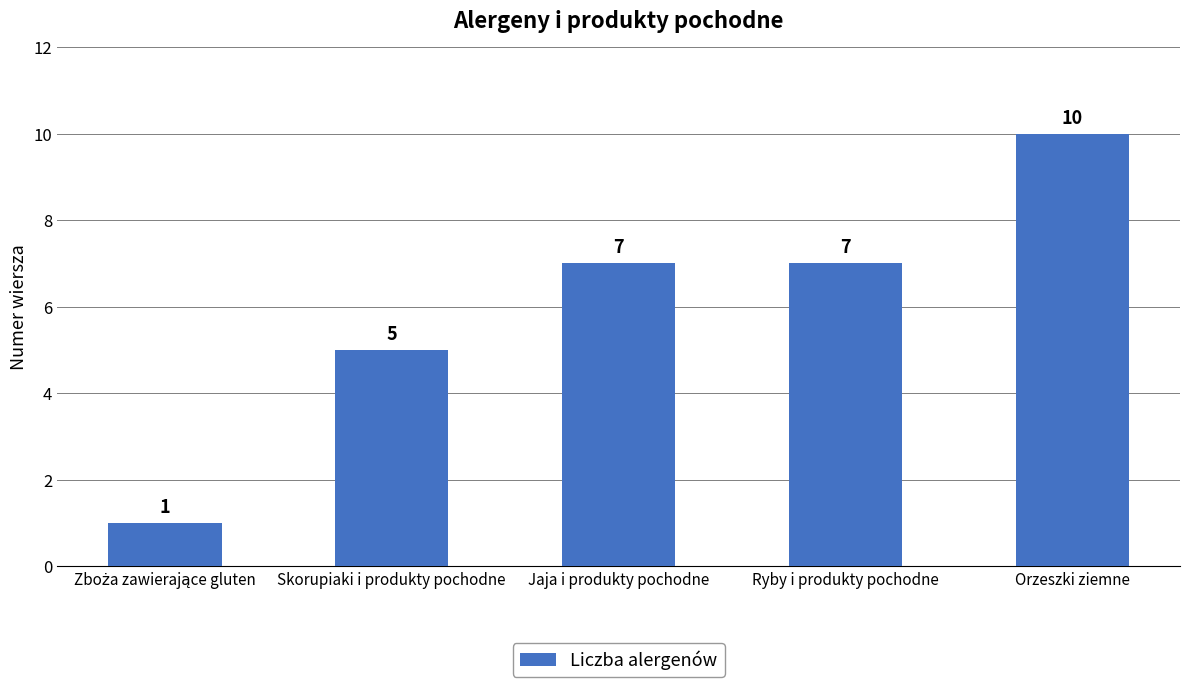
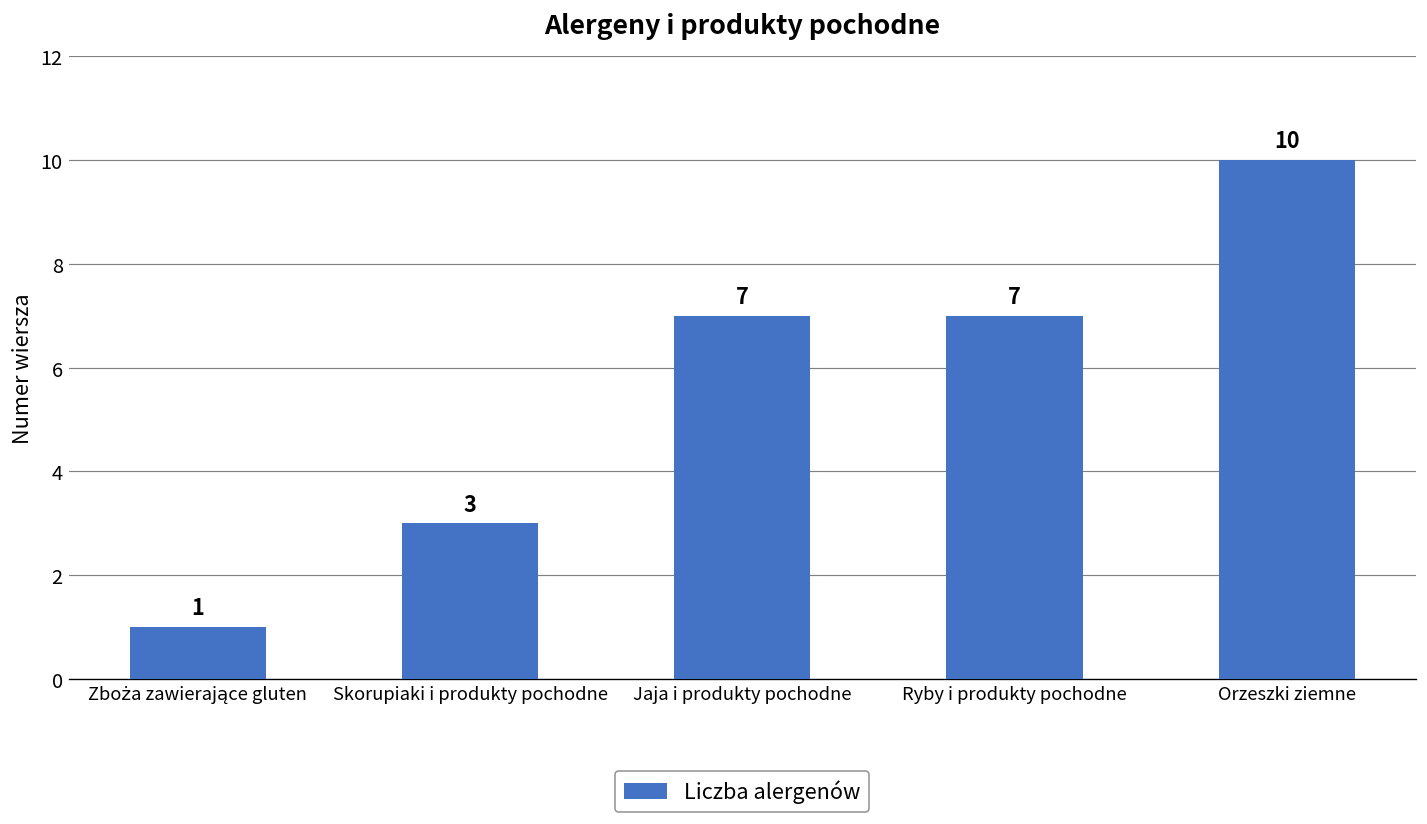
Skorupiaki i produkty pochodne: 5 -> 3
